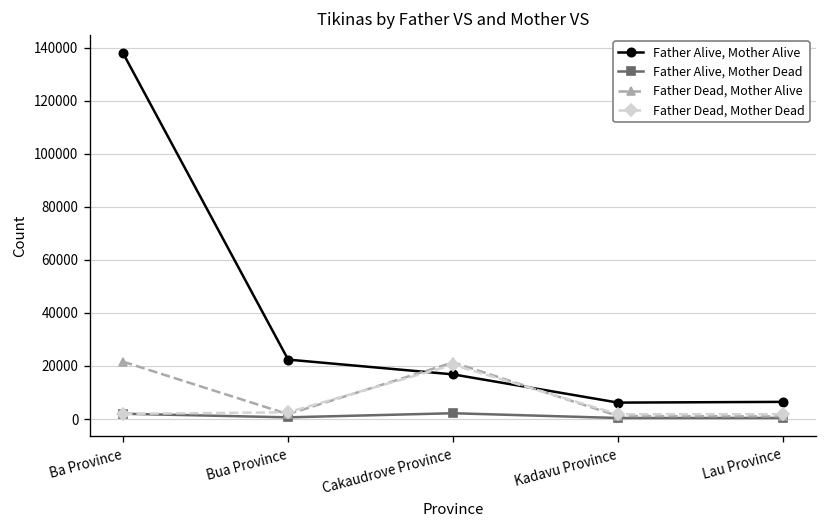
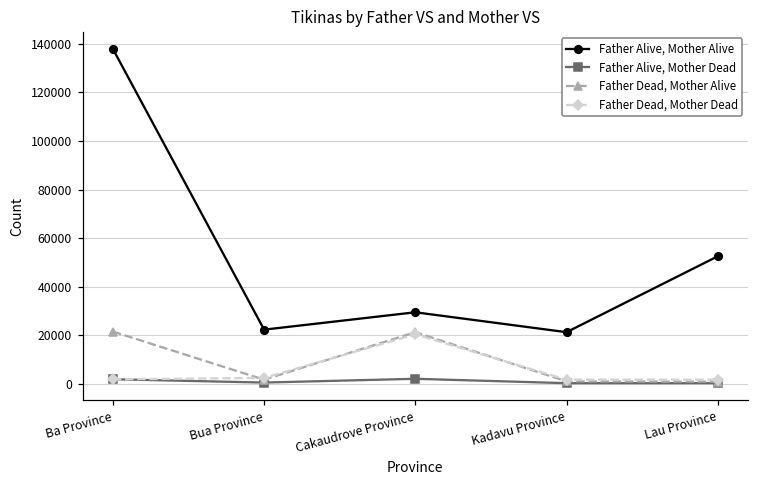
Father Alive, Mother Alive, Cakaudrove Province: 17000 -> 30000
Father Alive, Mother Alive, Kadavu Province: 6000 -> 21000
Father Alive, Mother Alive, Lau Province: 6000 -> 53000
